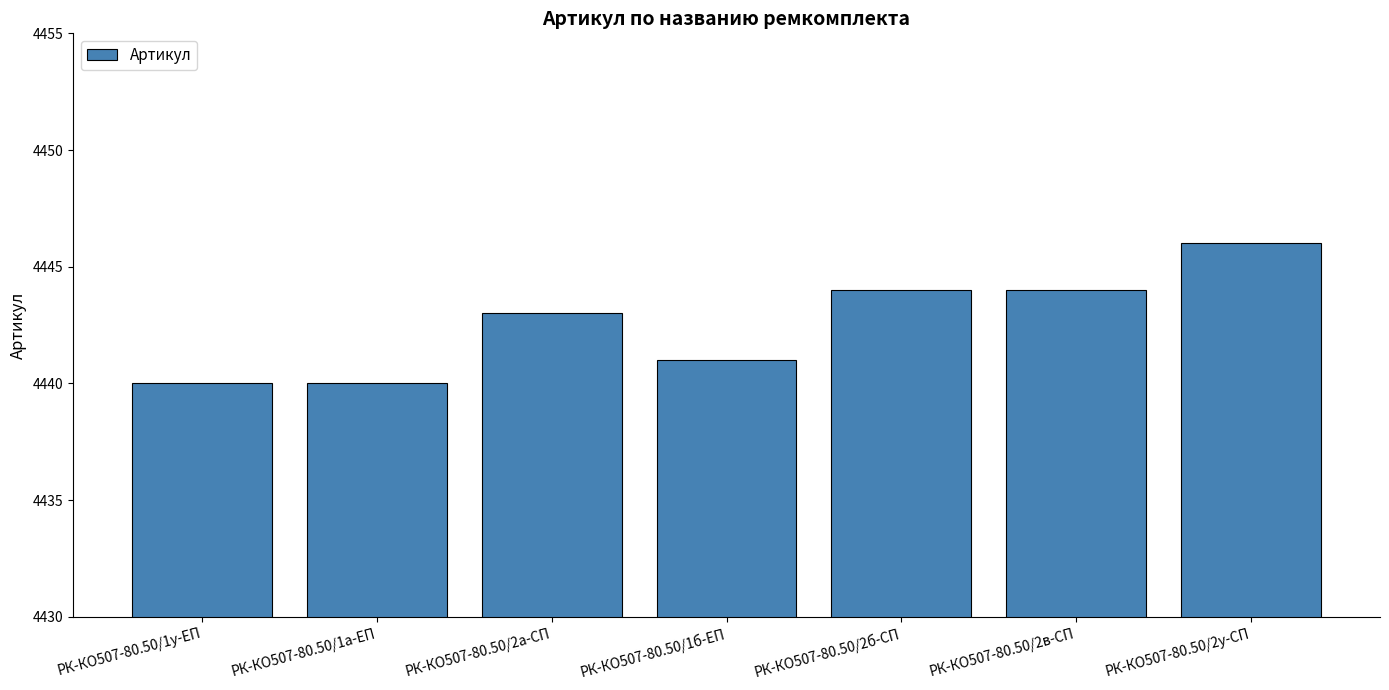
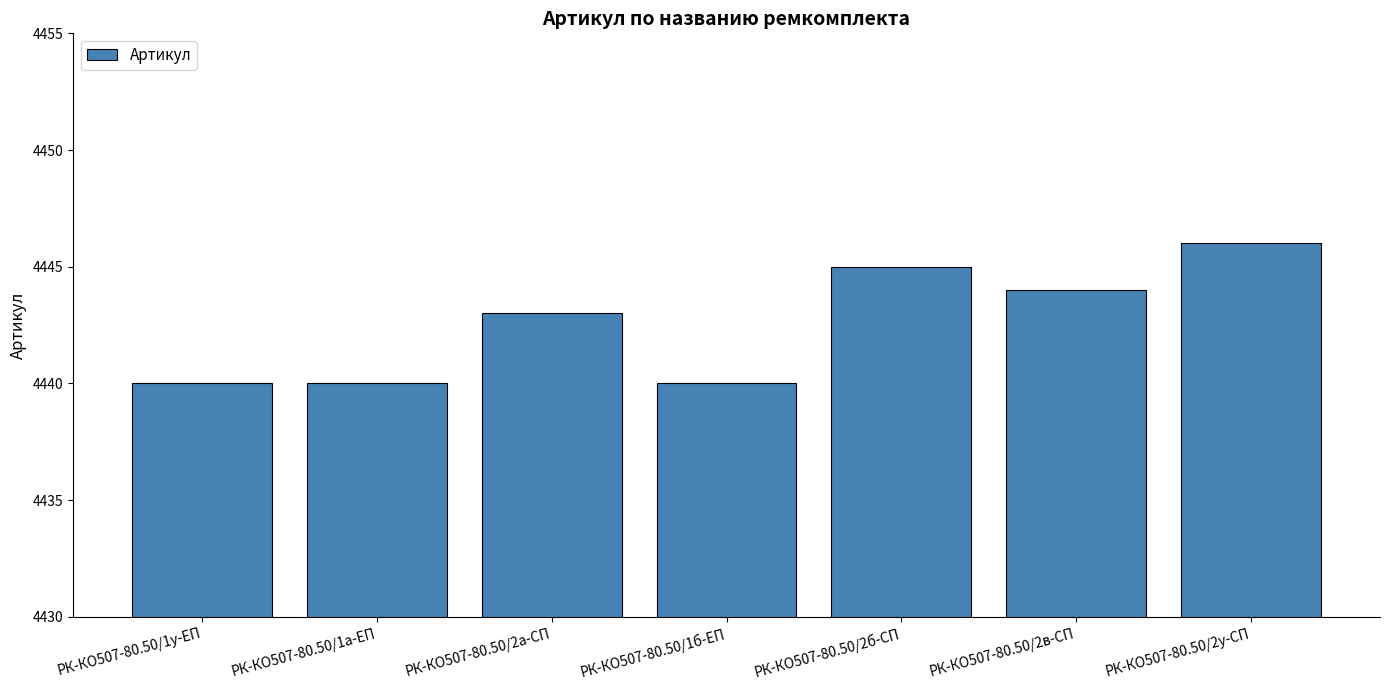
РК-КО507-80.50/1б-ЕП: 4441 -> 4440
РК-КО507-80.50/2б-СП: 4444 -> 4445
